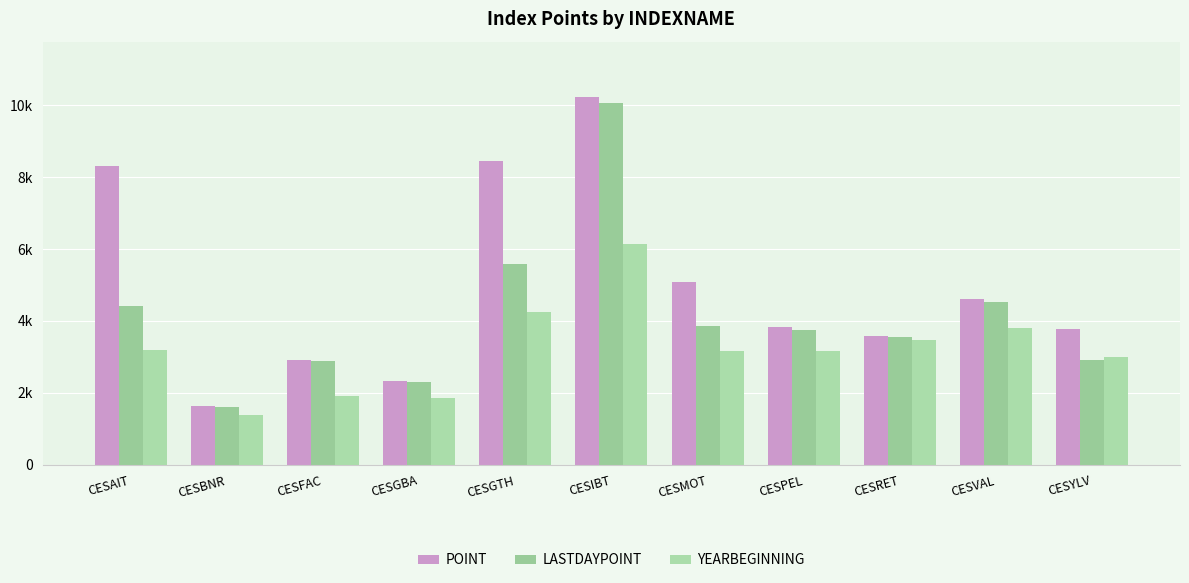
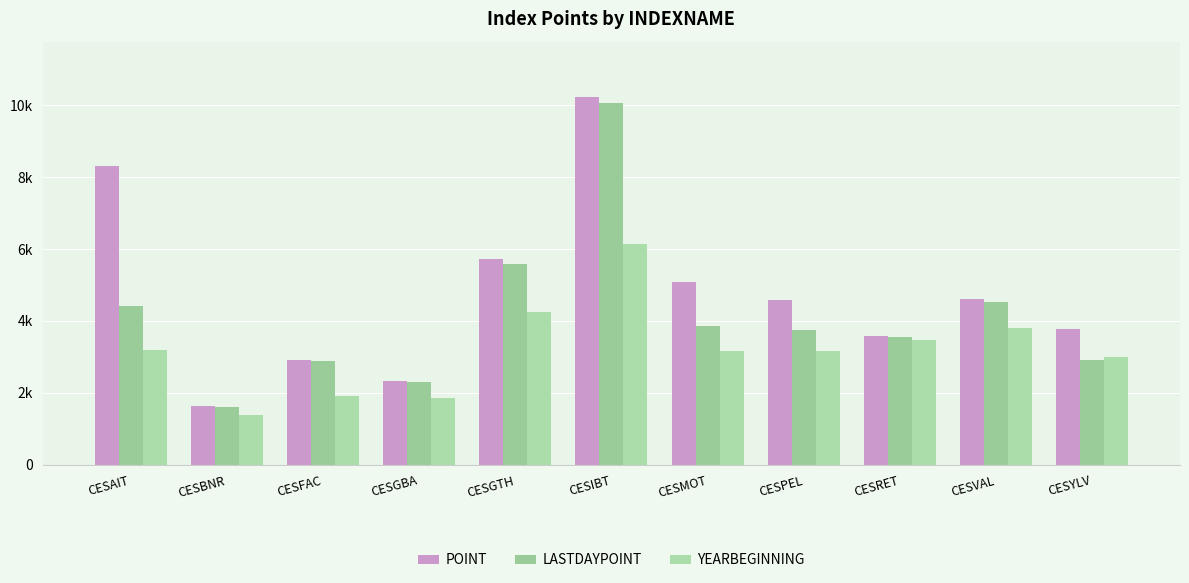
POINT, CESGTH: 8400 -> 5700
POINT, CESPEL: 3800 -> 4600
